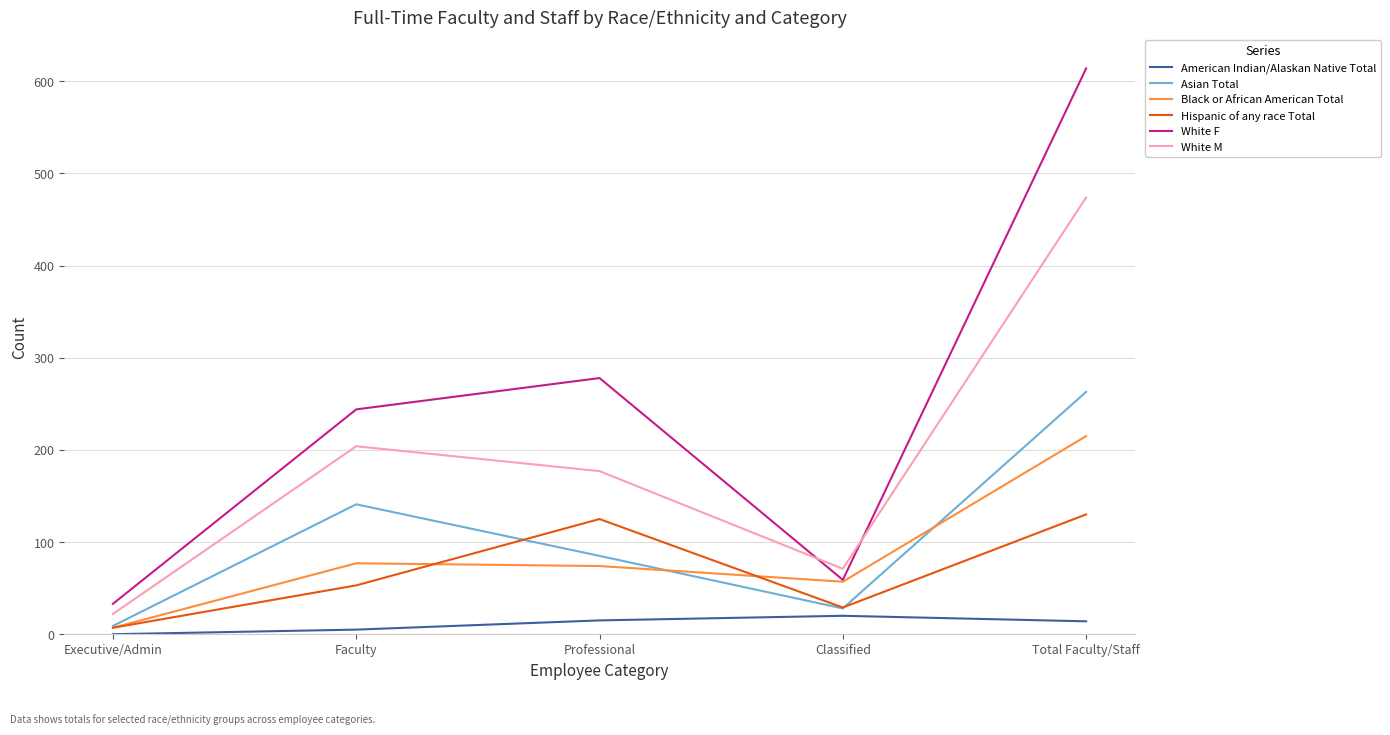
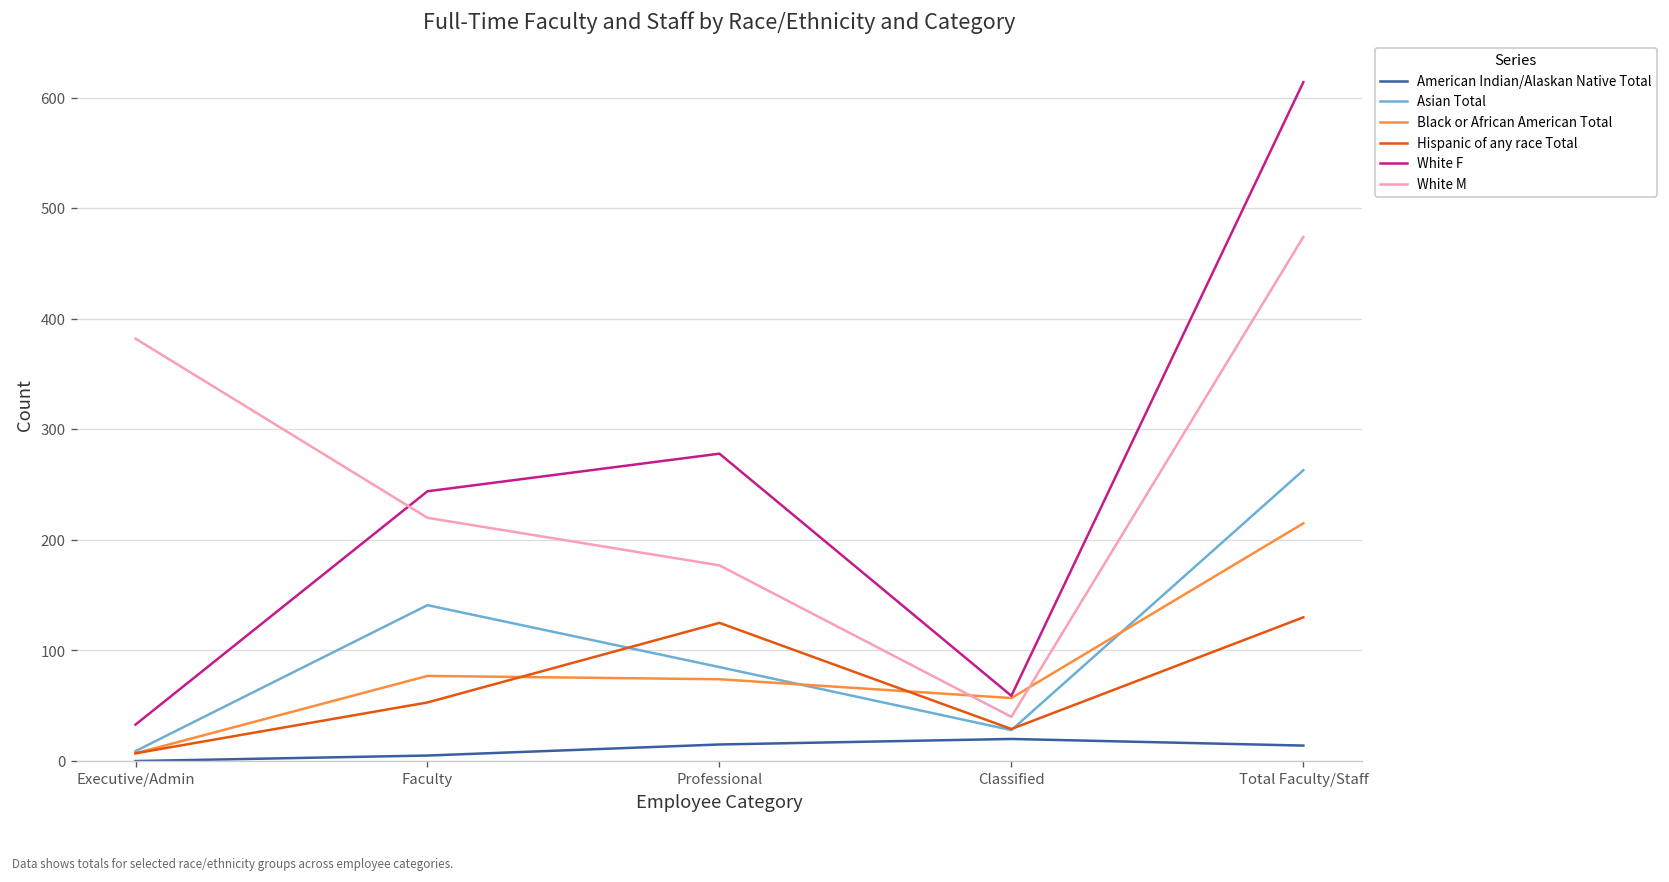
White M, Executive/Admin: 20 -> 380
White M, Faculty: 200 -> 220
White M, Classified: 70 -> 40
